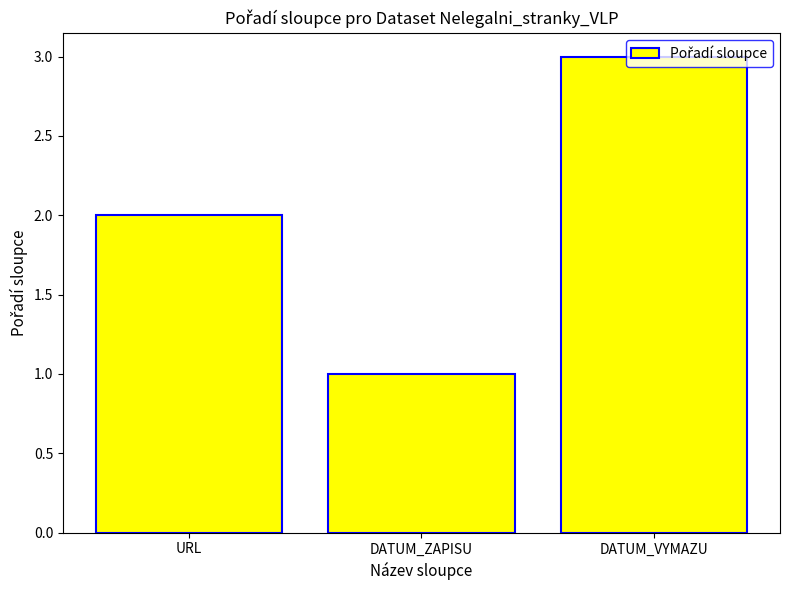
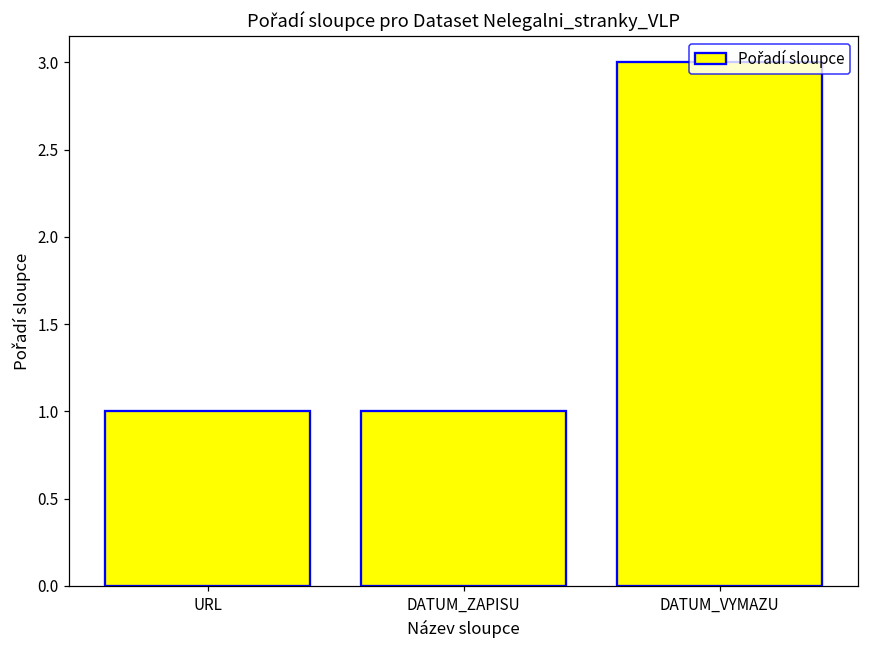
URL: 2 -> 1
